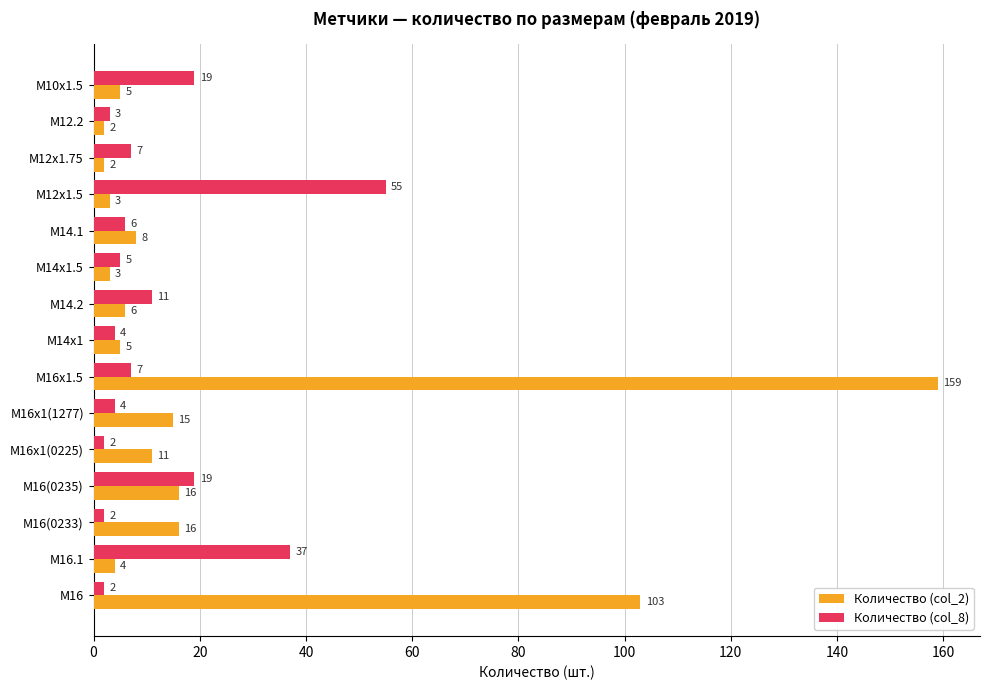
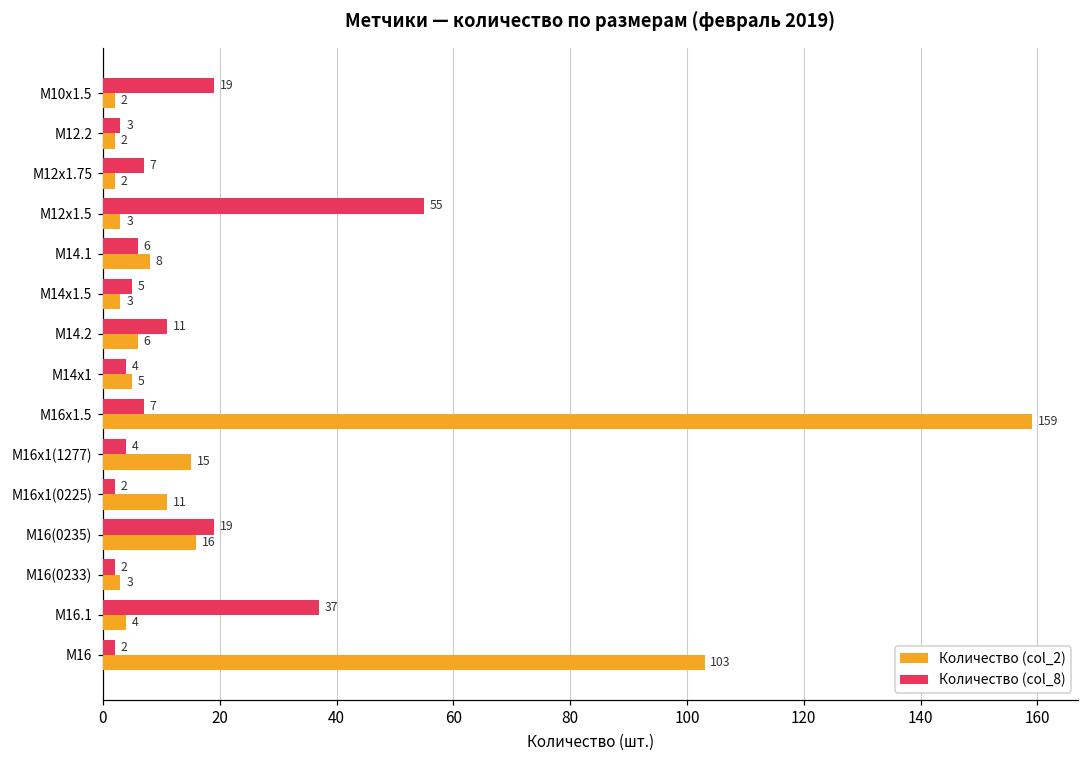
Количество (col_2), M10x1.5: 5 -> 2
Количество (col_2), M16(0233): 16 -> 3
